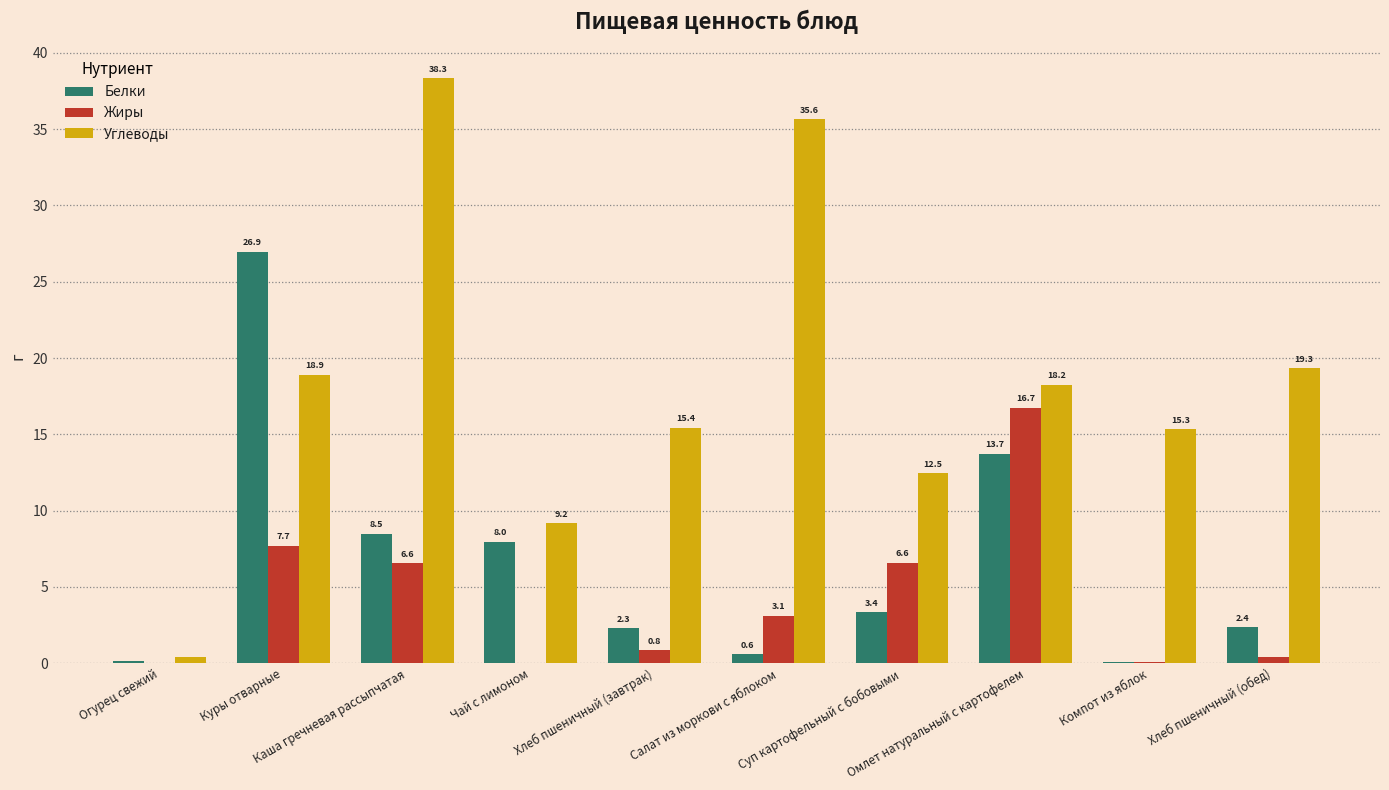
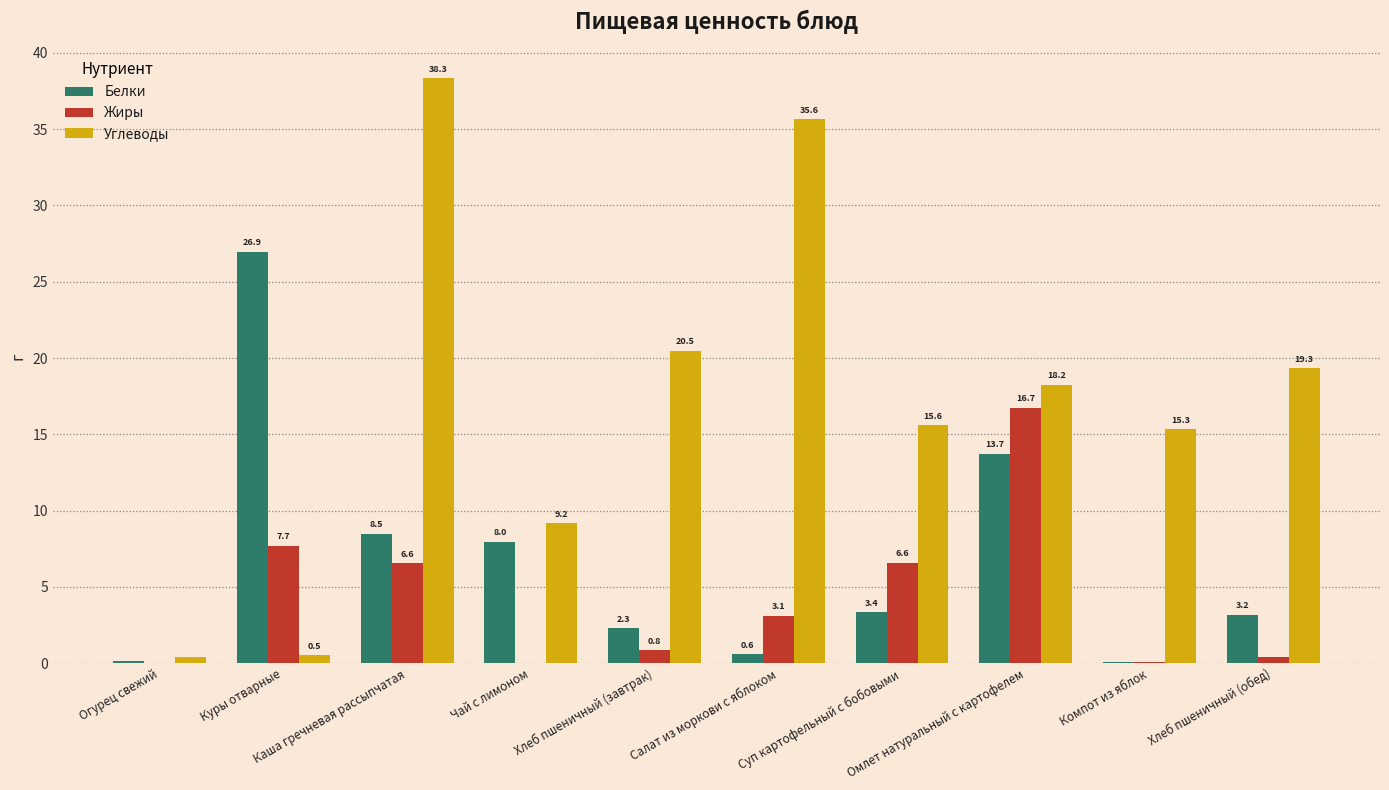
Углеводы, Куры отварные: 18.9 -> 0.5
Углеводы, Хлеб пшеничный (завтрак): 15.4 -> 20.5
Углеводы, Суп картофельный с бобовыми: 12.5 -> 15.6
Белки, Хлеб пшеничный (обед): 2.4 -> 3.2
